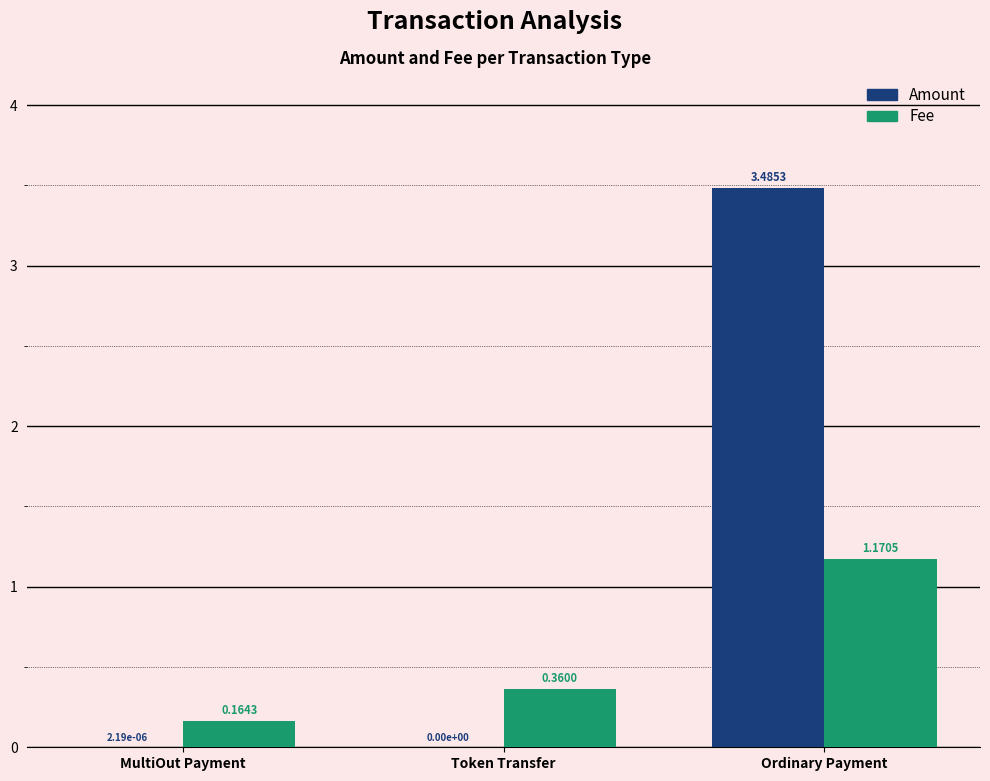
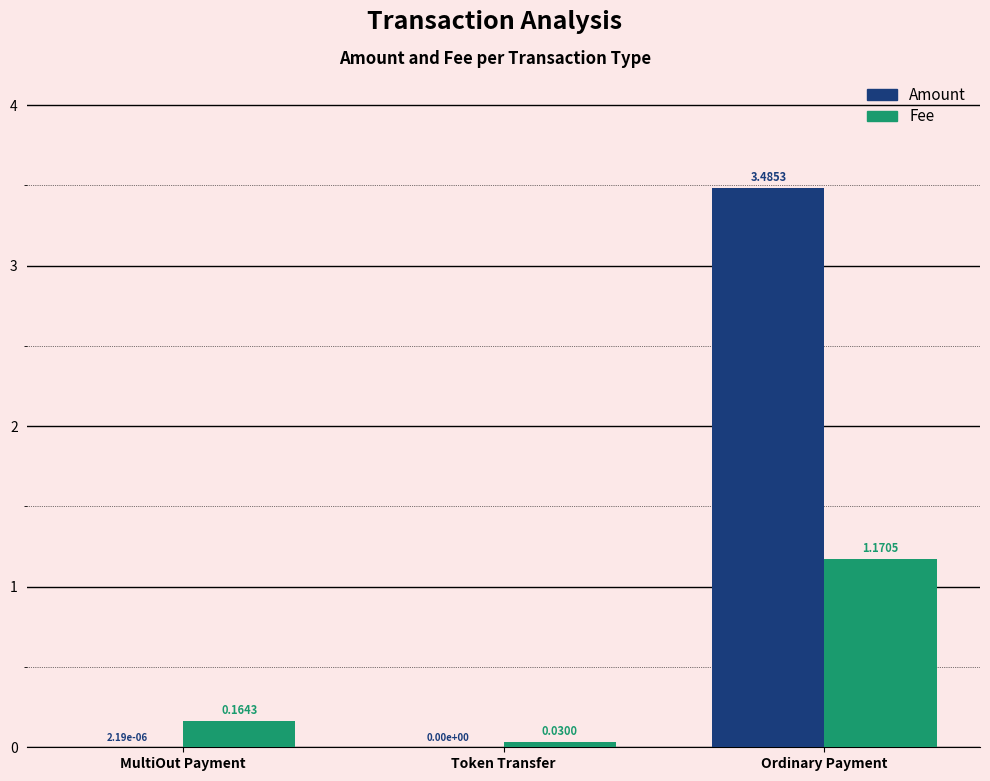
Fee, Token Transfer: 0.3600 -> 0.0300
